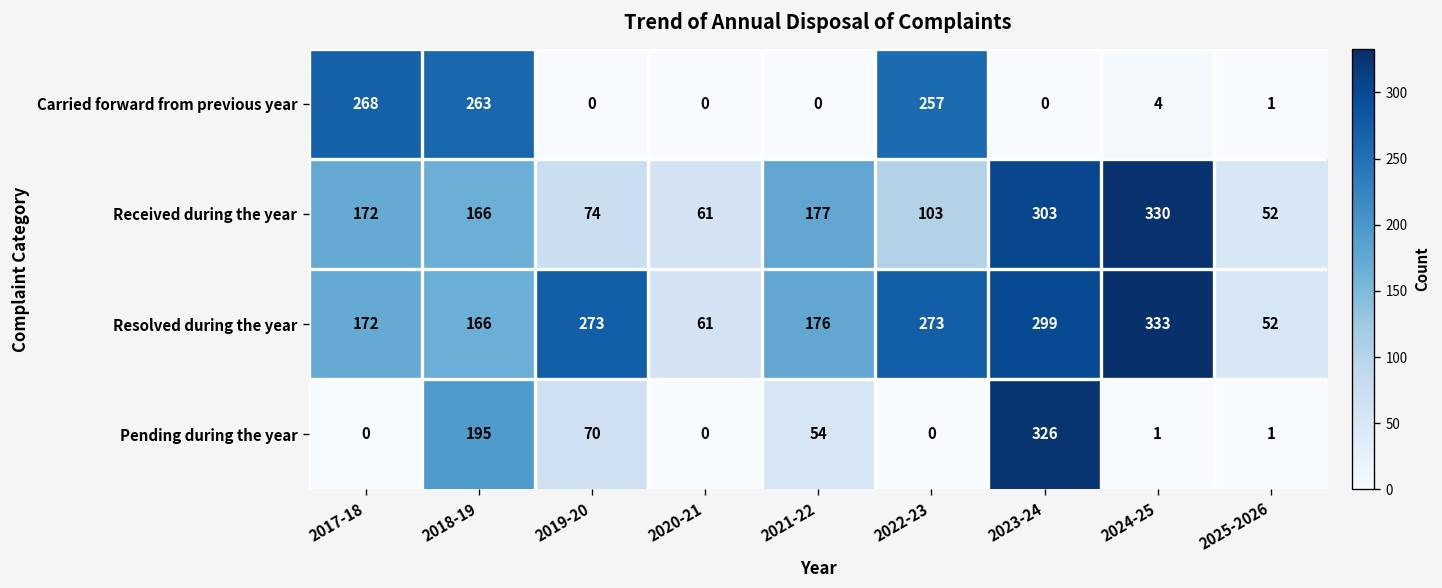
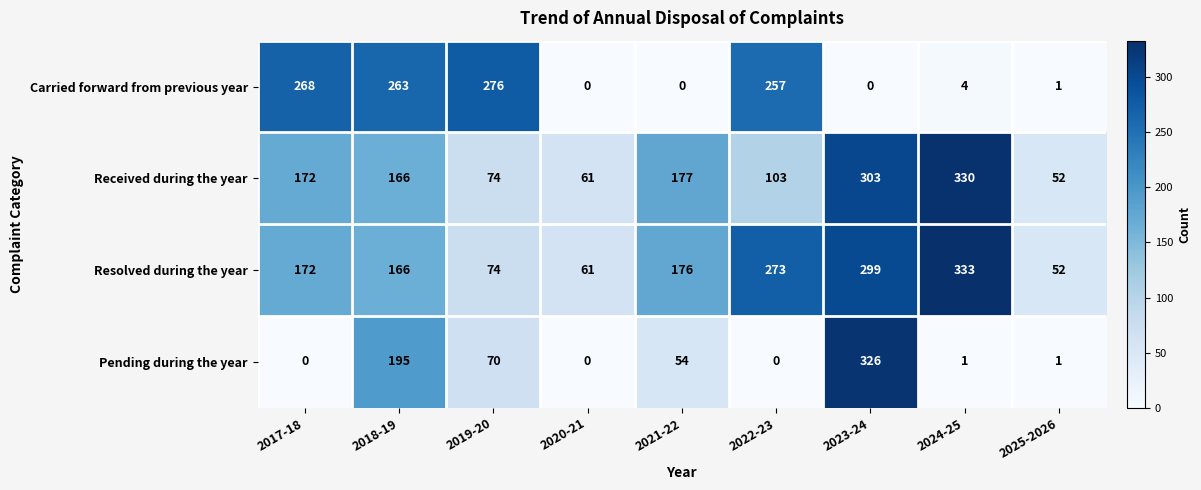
Carried forward from previous year, 2019-20: 0 -> 276
Resolved during the year, 2019-20: 273 -> 74
